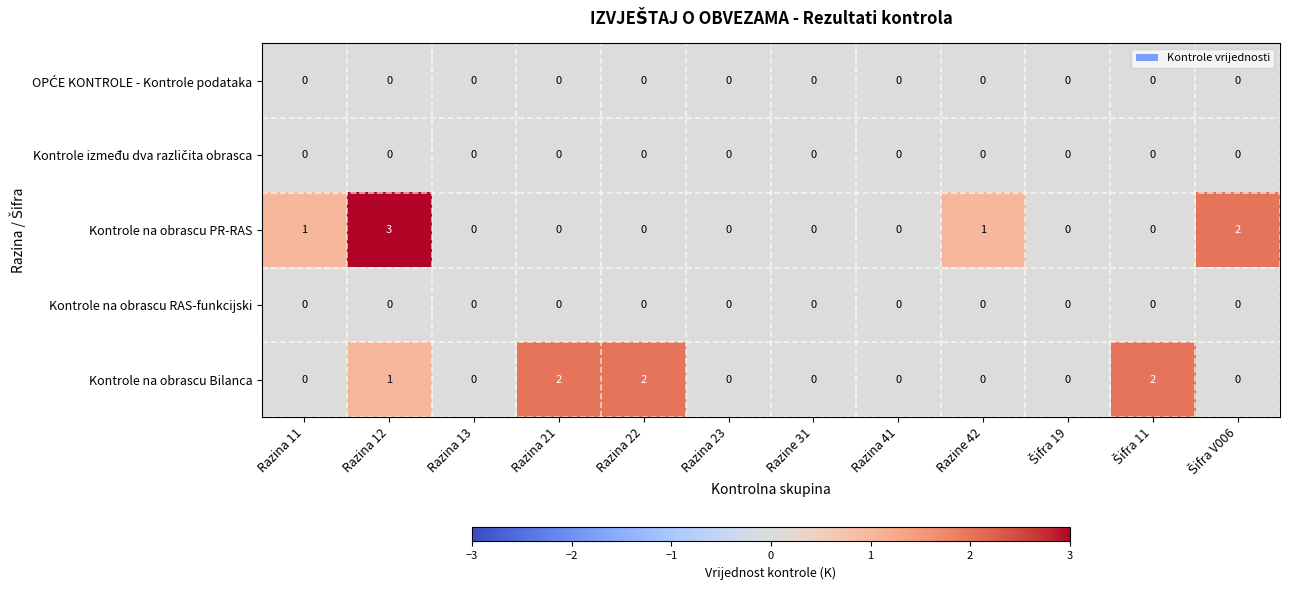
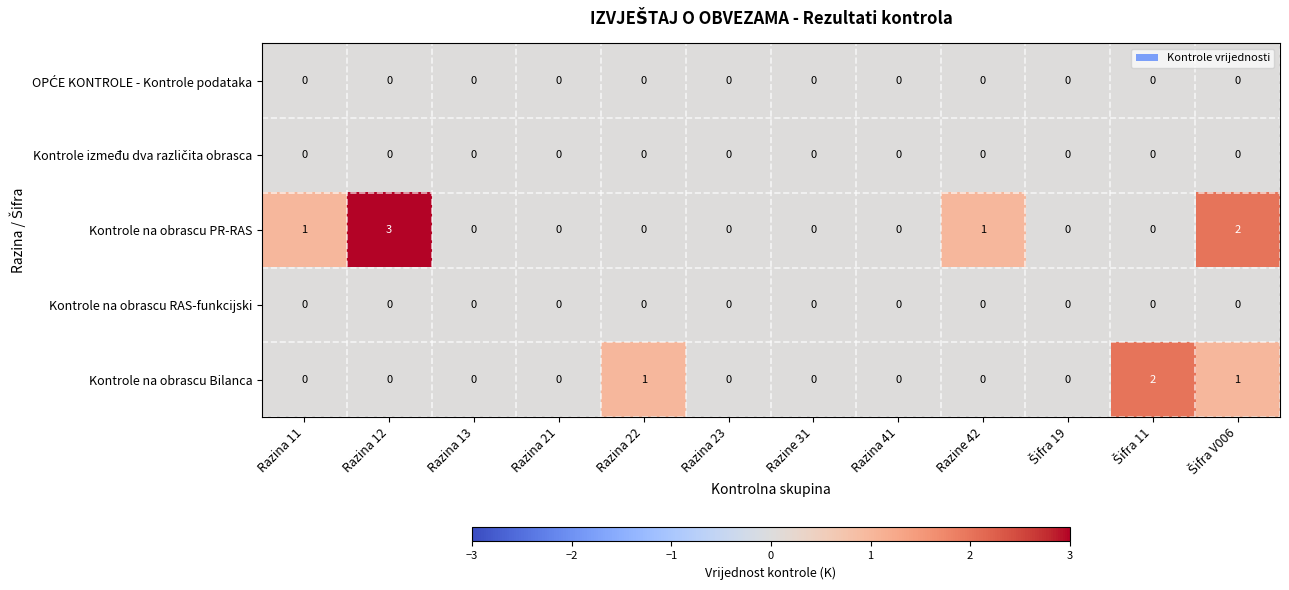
Kontrole na obrascu Bilanca, Razina 12: 1 -> 0
Kontrole na obrascu Bilanca, Razina 21: 2 -> 0
Kontrole na obrascu Bilanca, Razina 22: 2 -> 1
Kontrole na obrascu Bilanca, Šifra V006: 0 -> 1
